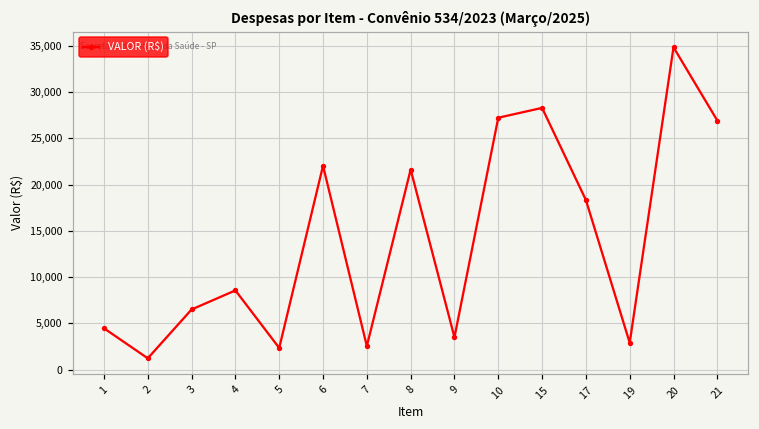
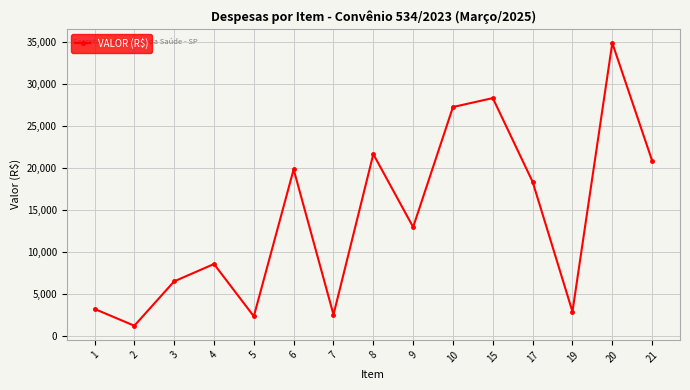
1: 4,000 -> 3,000
6: 22,000 -> 20,000
9: 3,000 -> 13,000
21: 27,000 -> 21,000
